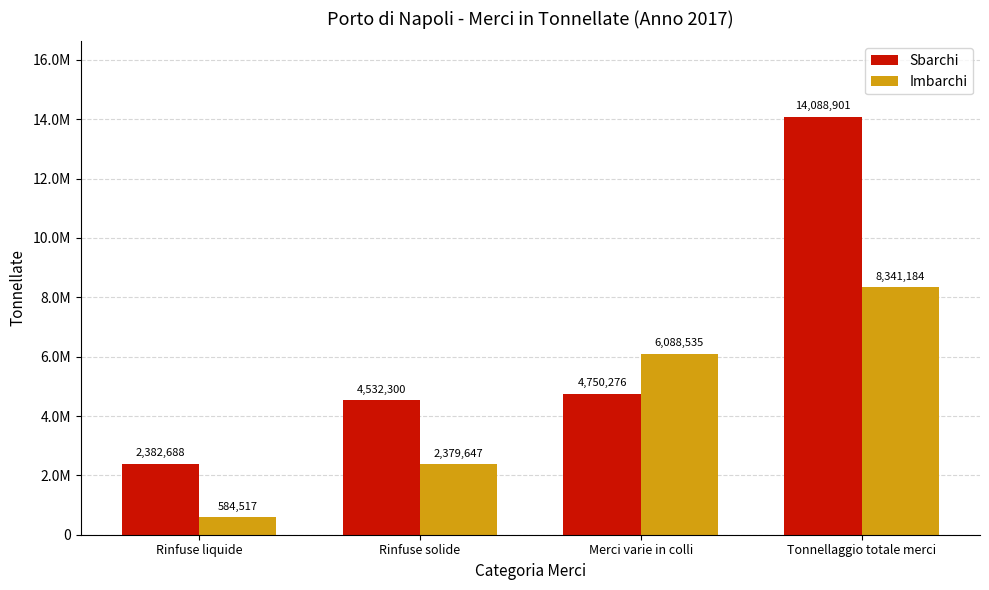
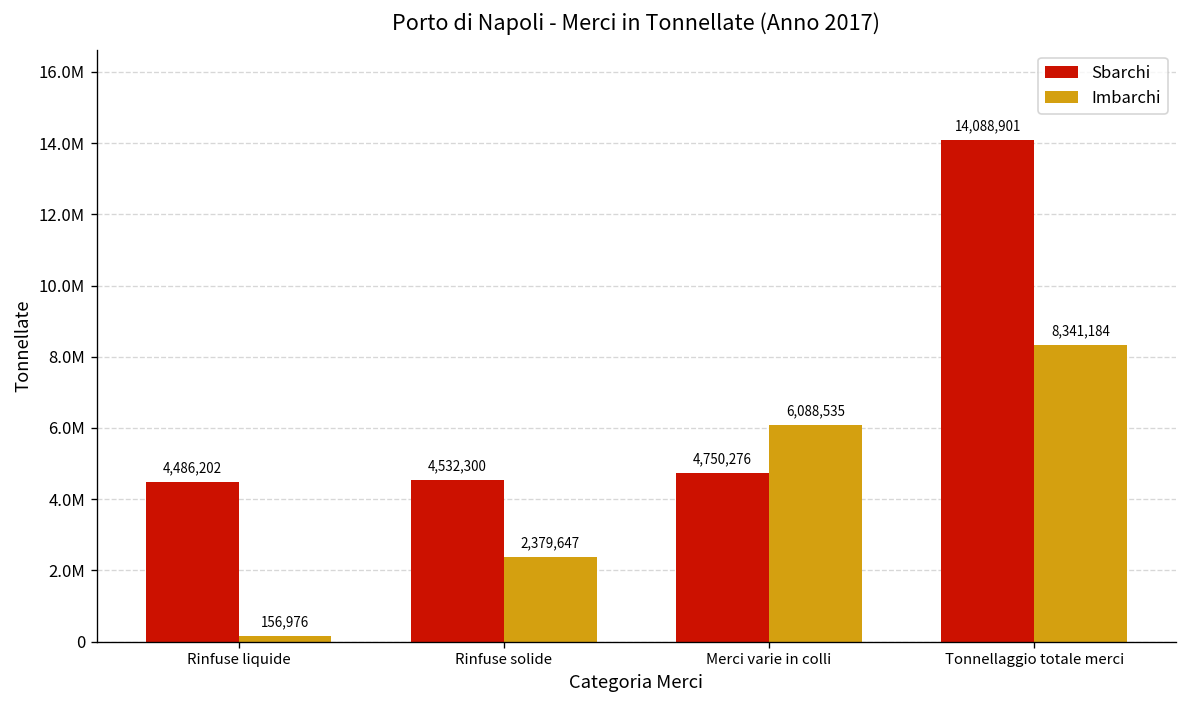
Sbarchi, Rinfuse liquide: 2,382,688 -> 4,486,202
Imbarchi, Rinfuse liquide: 584,517 -> 156,976
